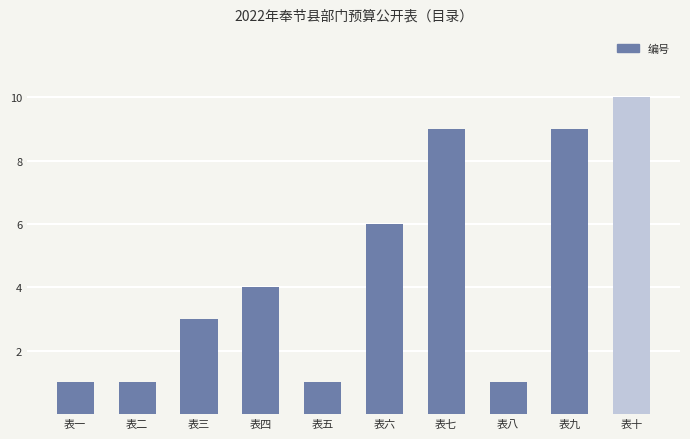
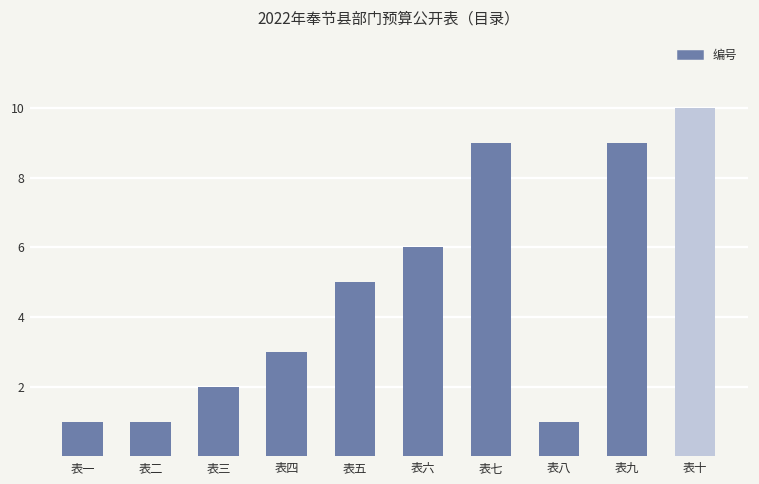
表三: 3 -> 2
表四: 4 -> 3
表五: 1 -> 5
